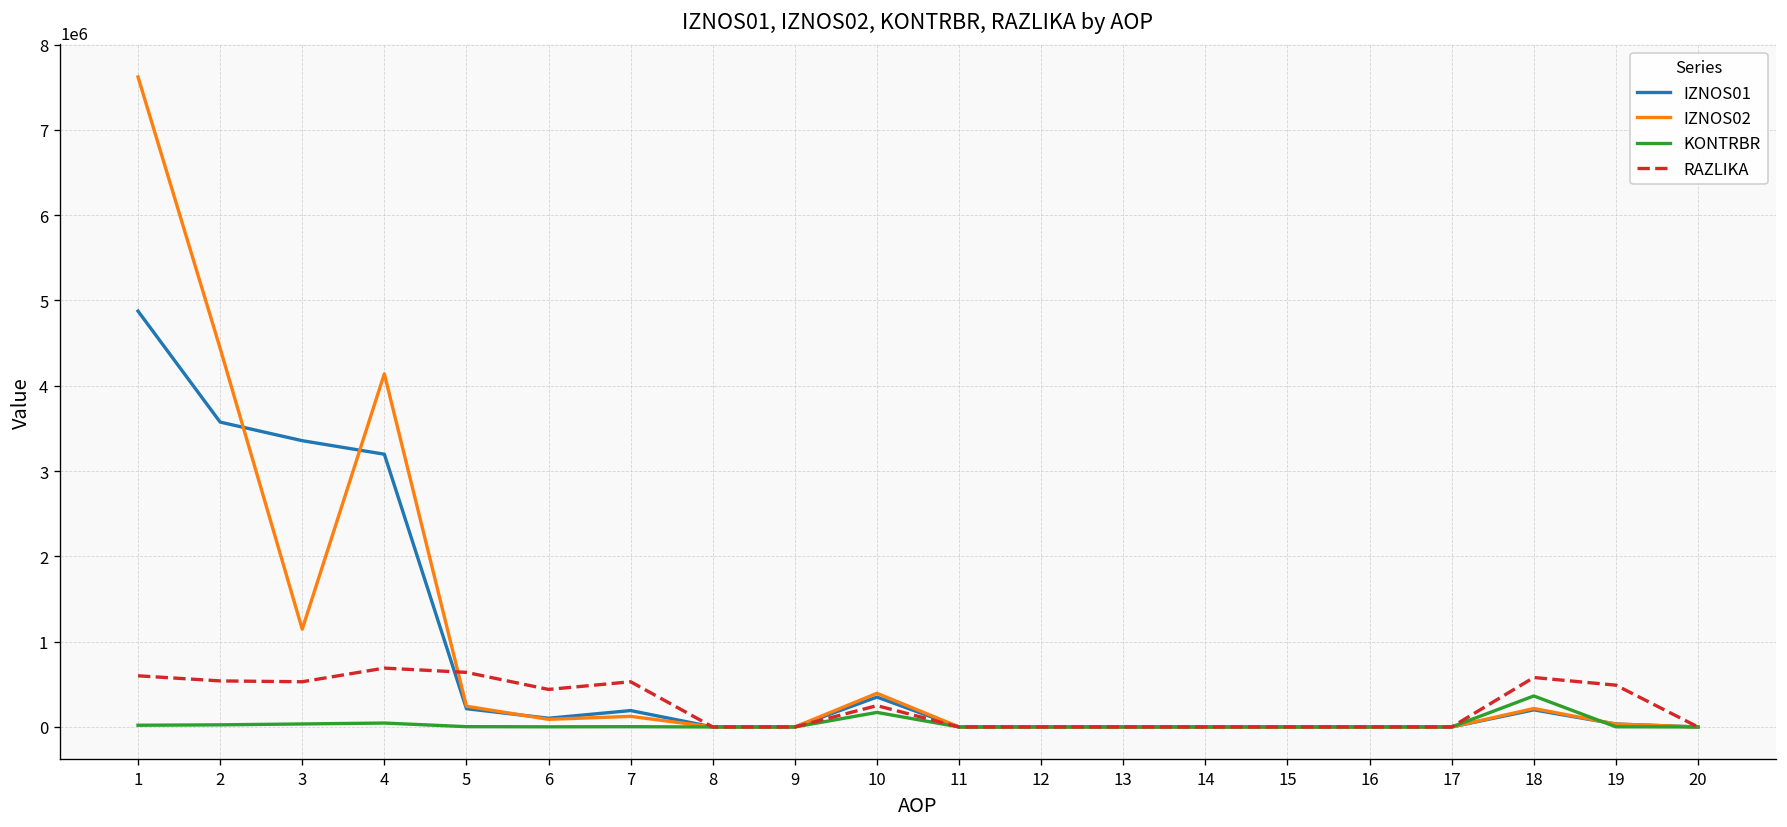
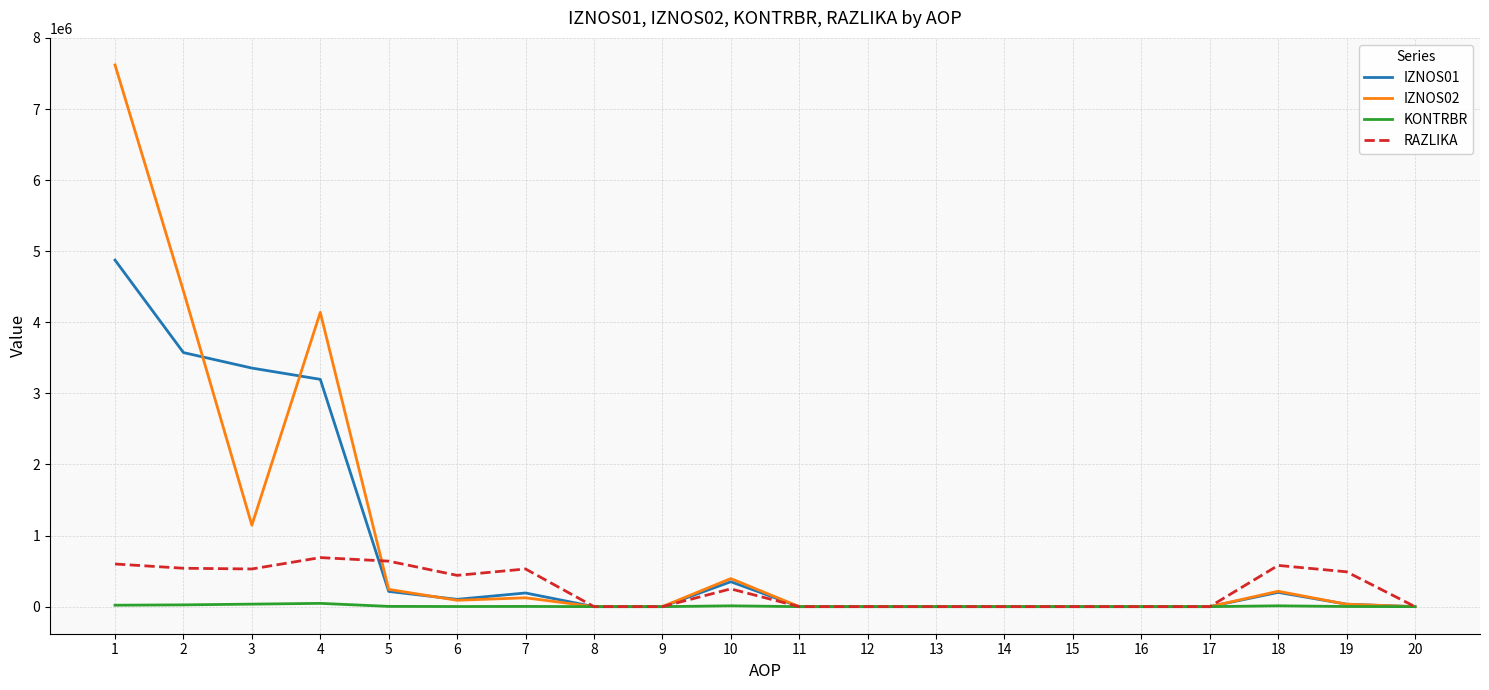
KONTRBR, 10: 200000 -> 0
KONTRBR, 18: 400000 -> 0
